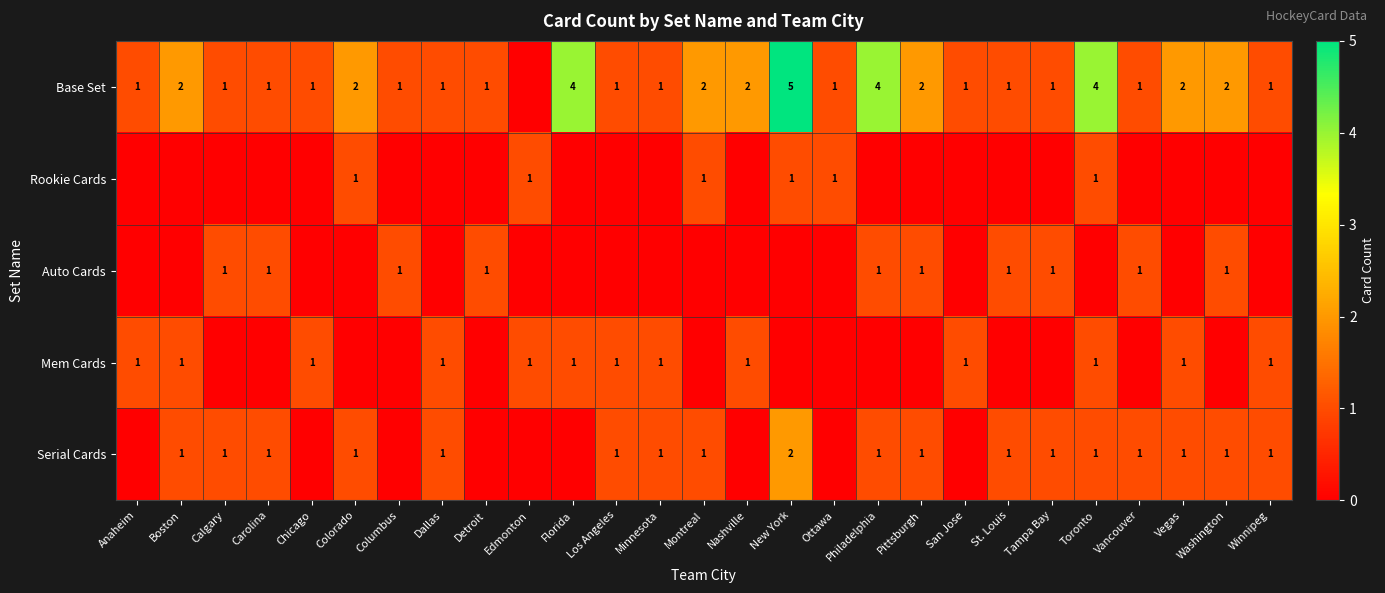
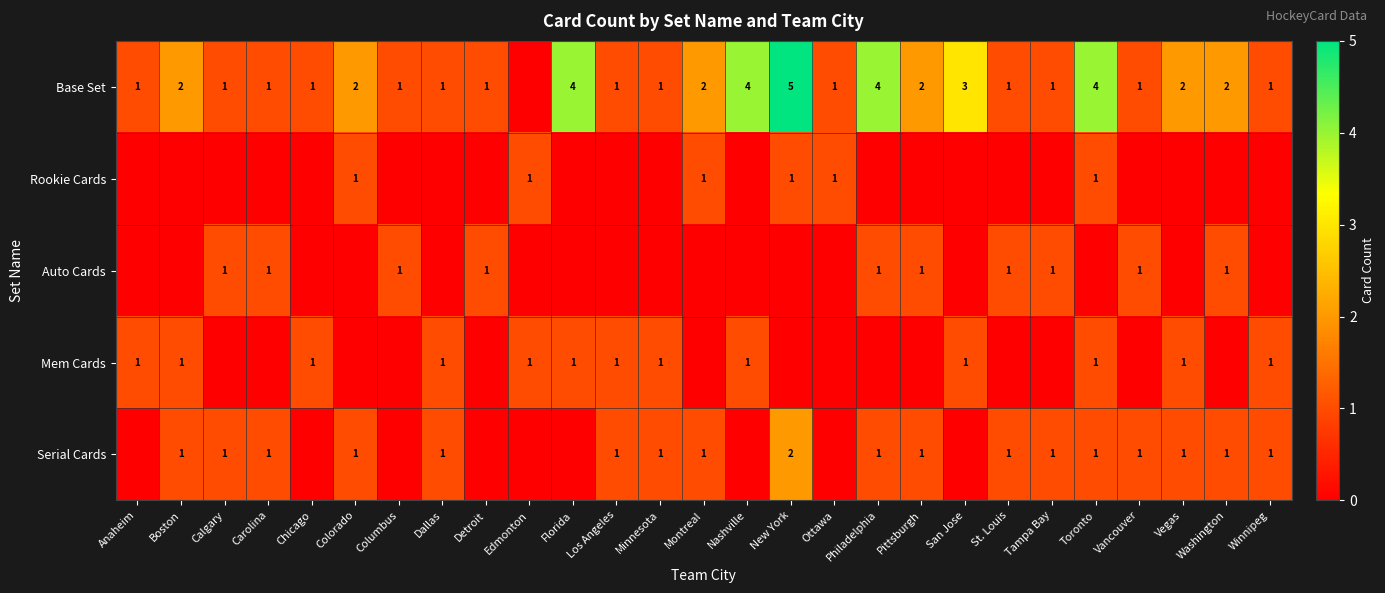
Base Set, Nashville: 2 -> 4
Base Set, San Jose: 1 -> 3
